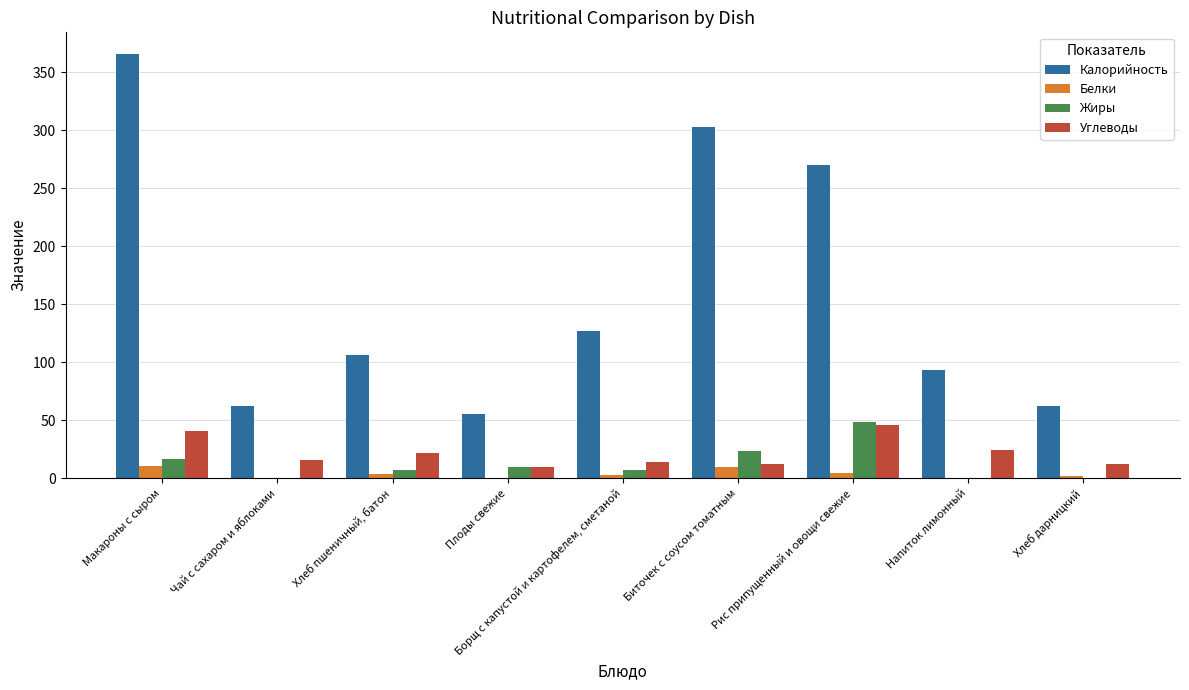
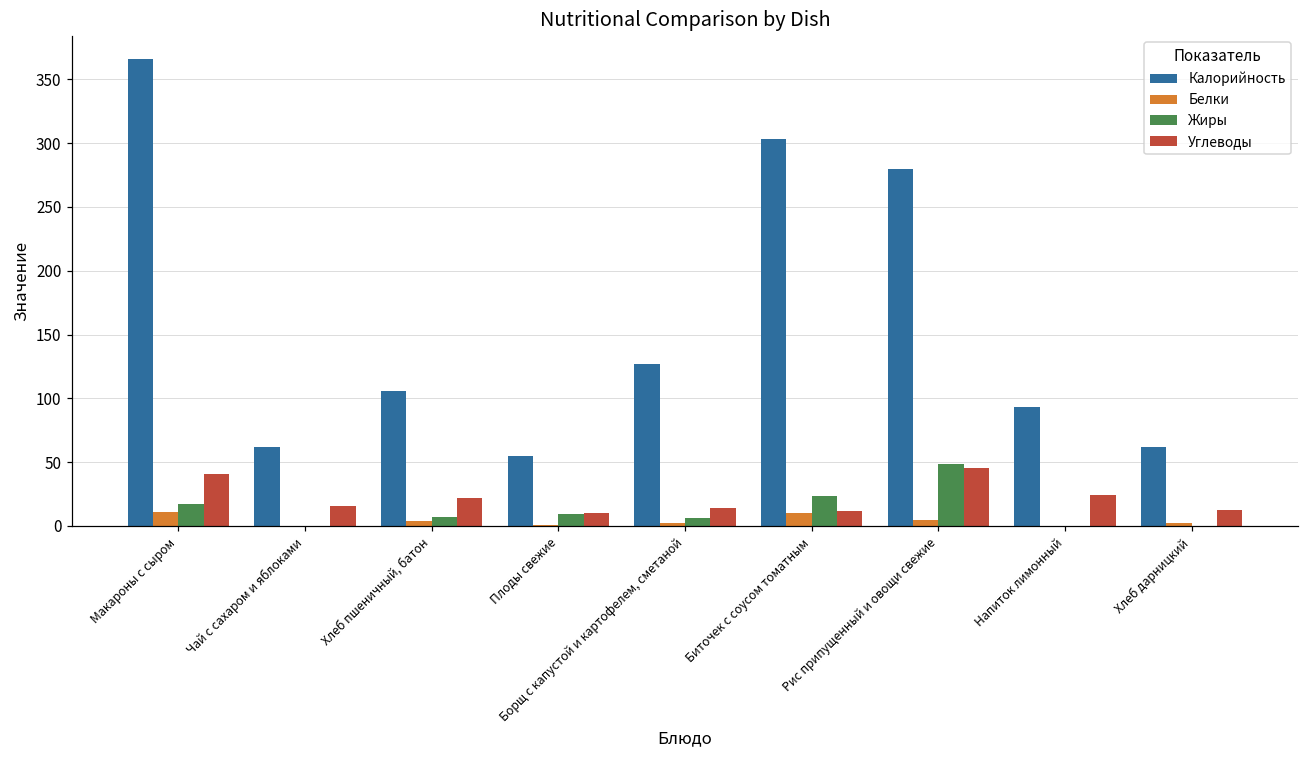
Калорийность, Рис припущенный и овощи свежие: 270 -> 280
